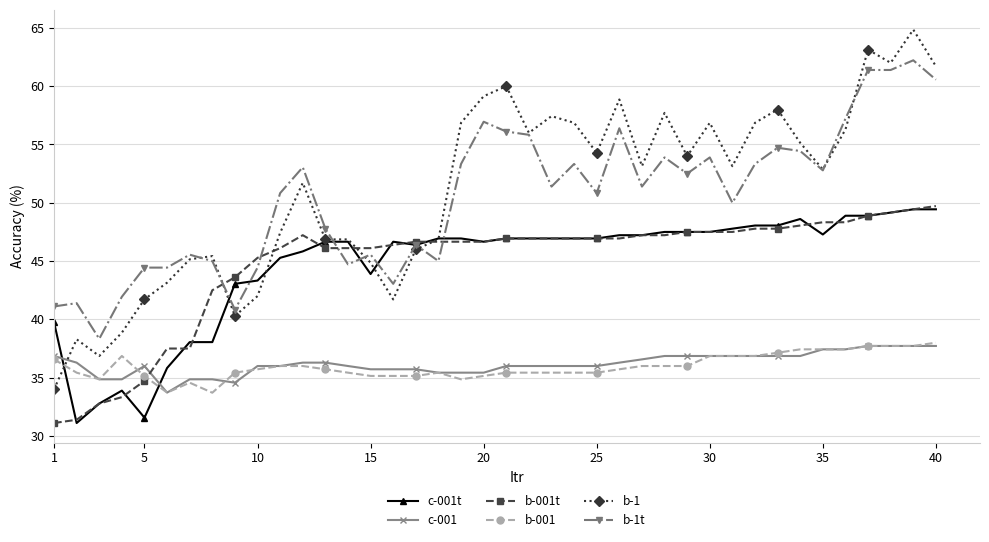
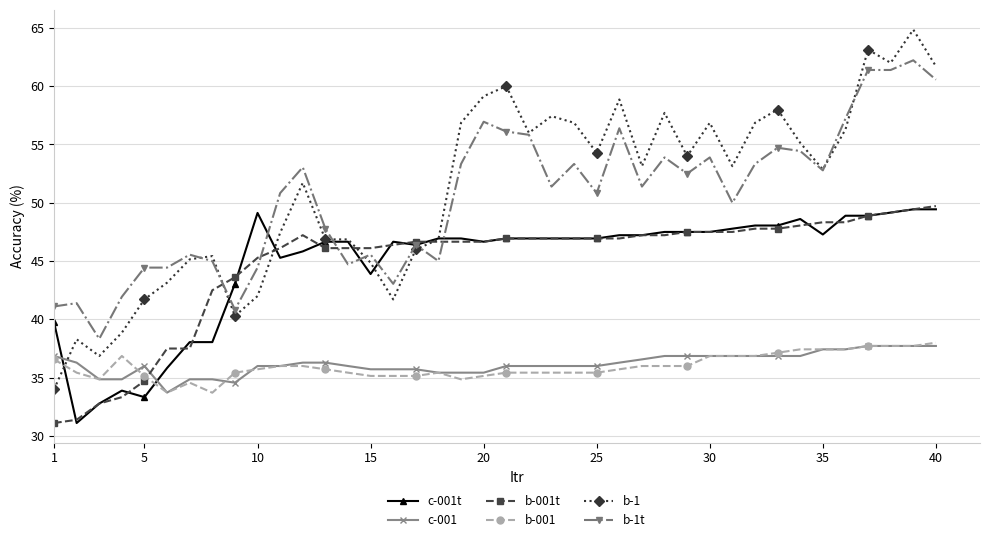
c-001t, 5: 31.6 -> 33.3
c-001t, 10: 43.3 -> 49.1
